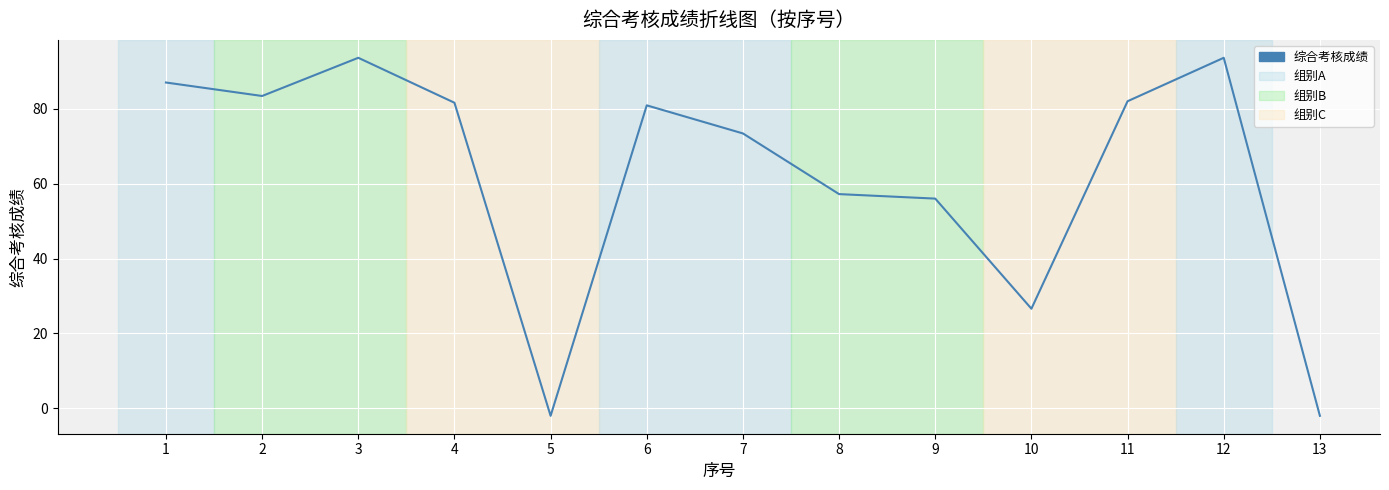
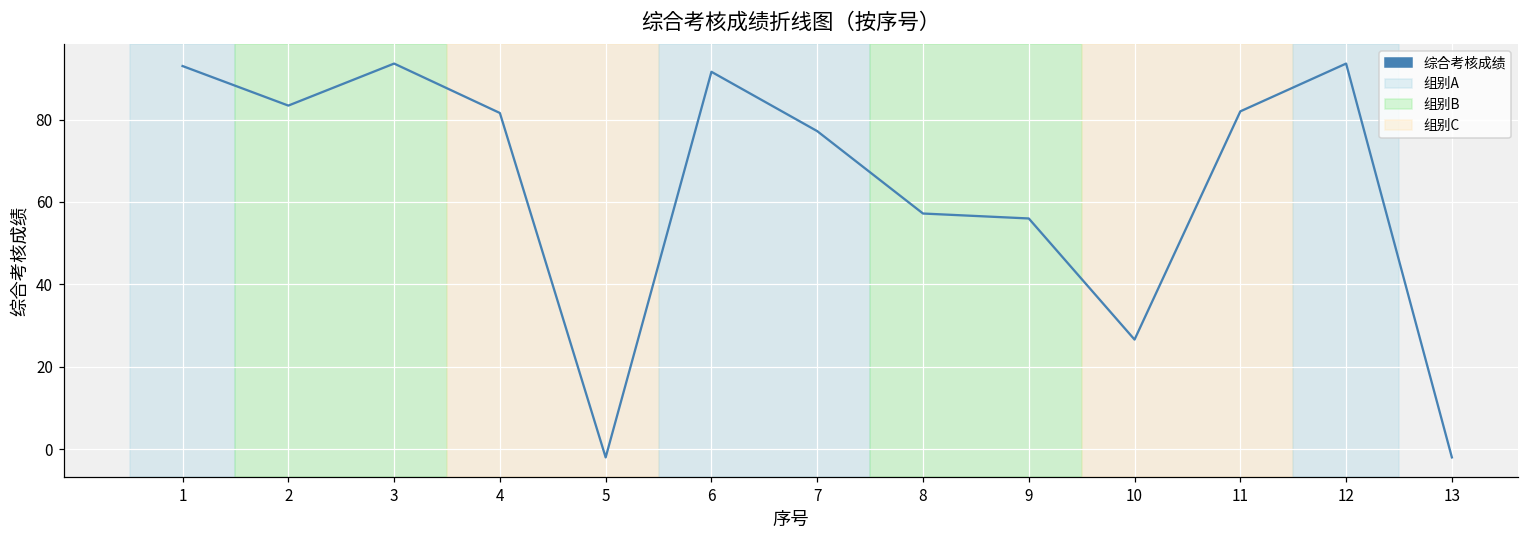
1: 87 -> 93
6: 81 -> 92
7: 73 -> 77
